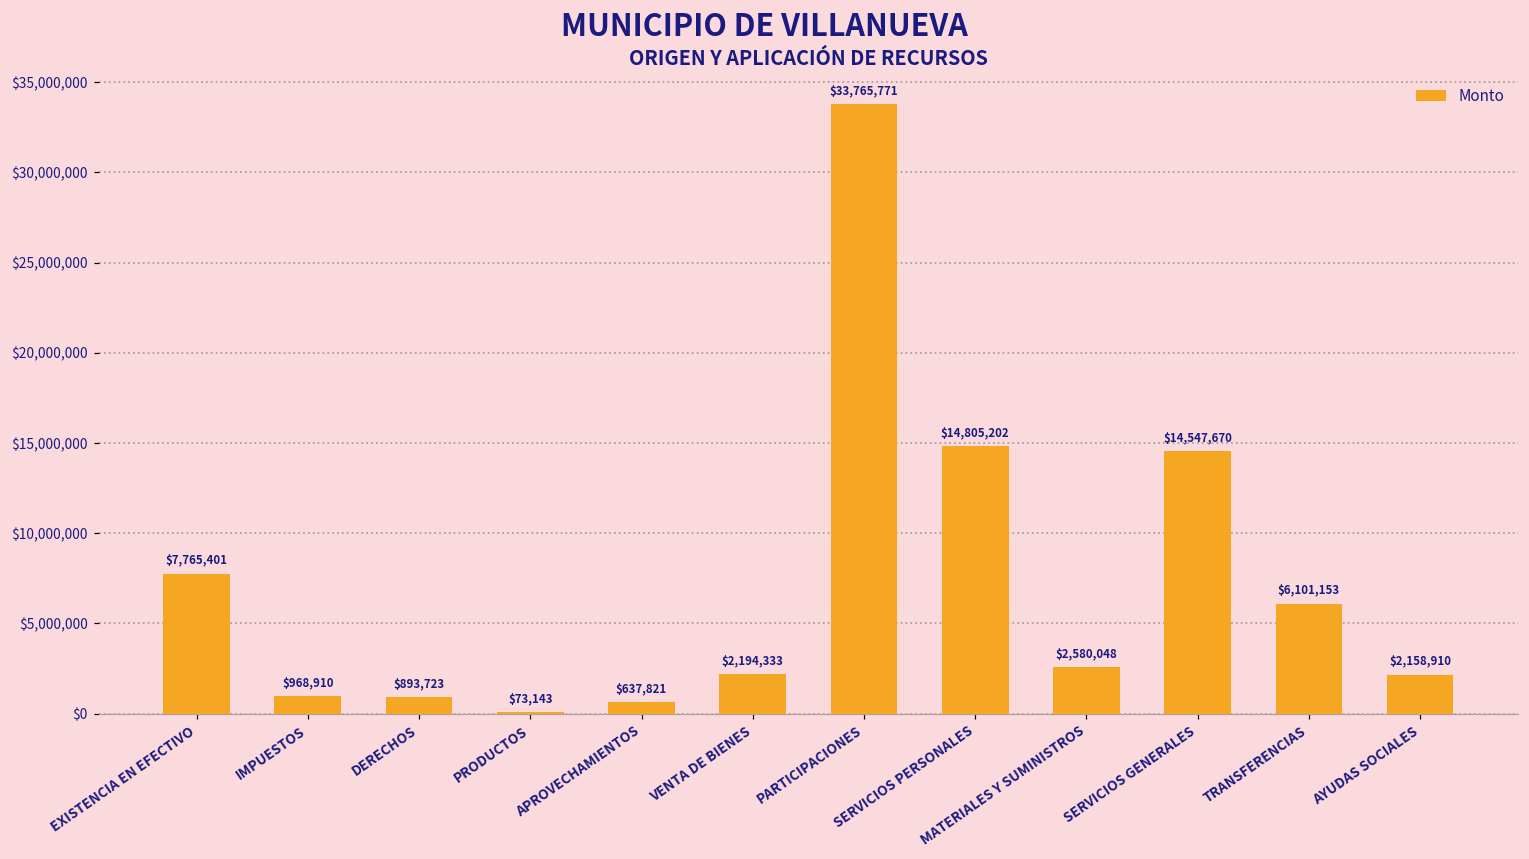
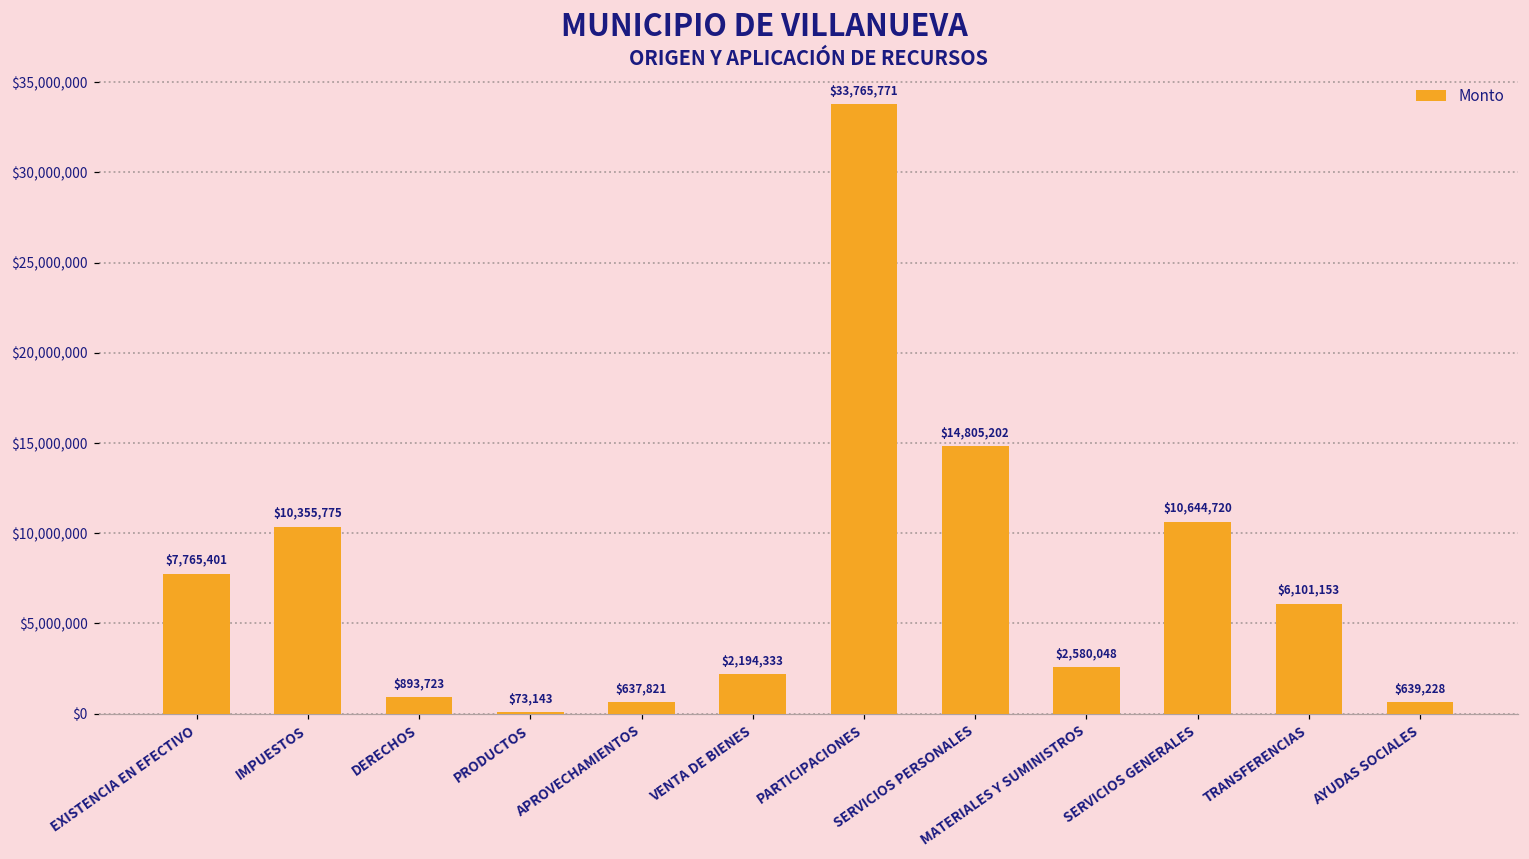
IMPUESTOS: $968,910 -> $10,355,775
SERVICIOS GENERALES: $14,547,670 -> $10,644,720
AYUDAS SOCIALES: $2,158,910 -> $639,228
